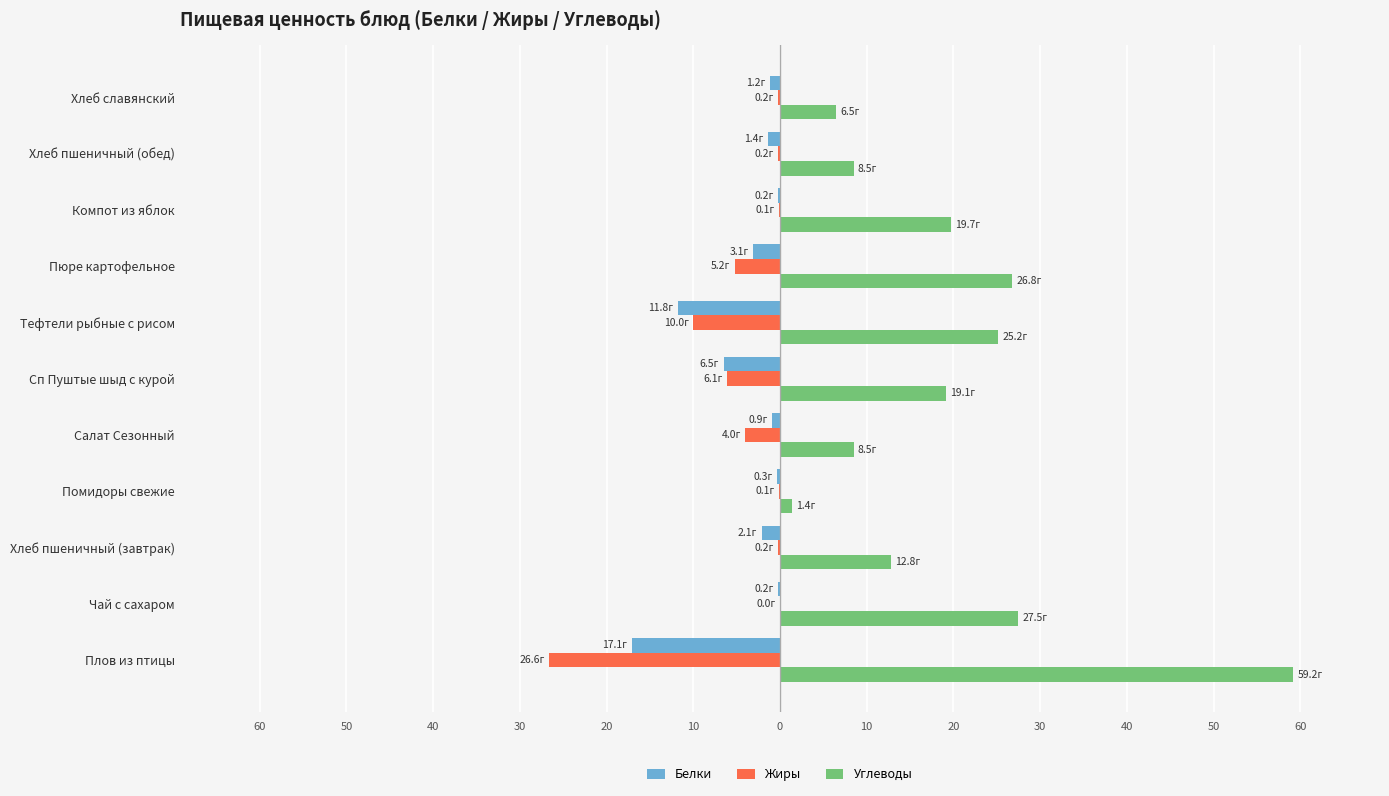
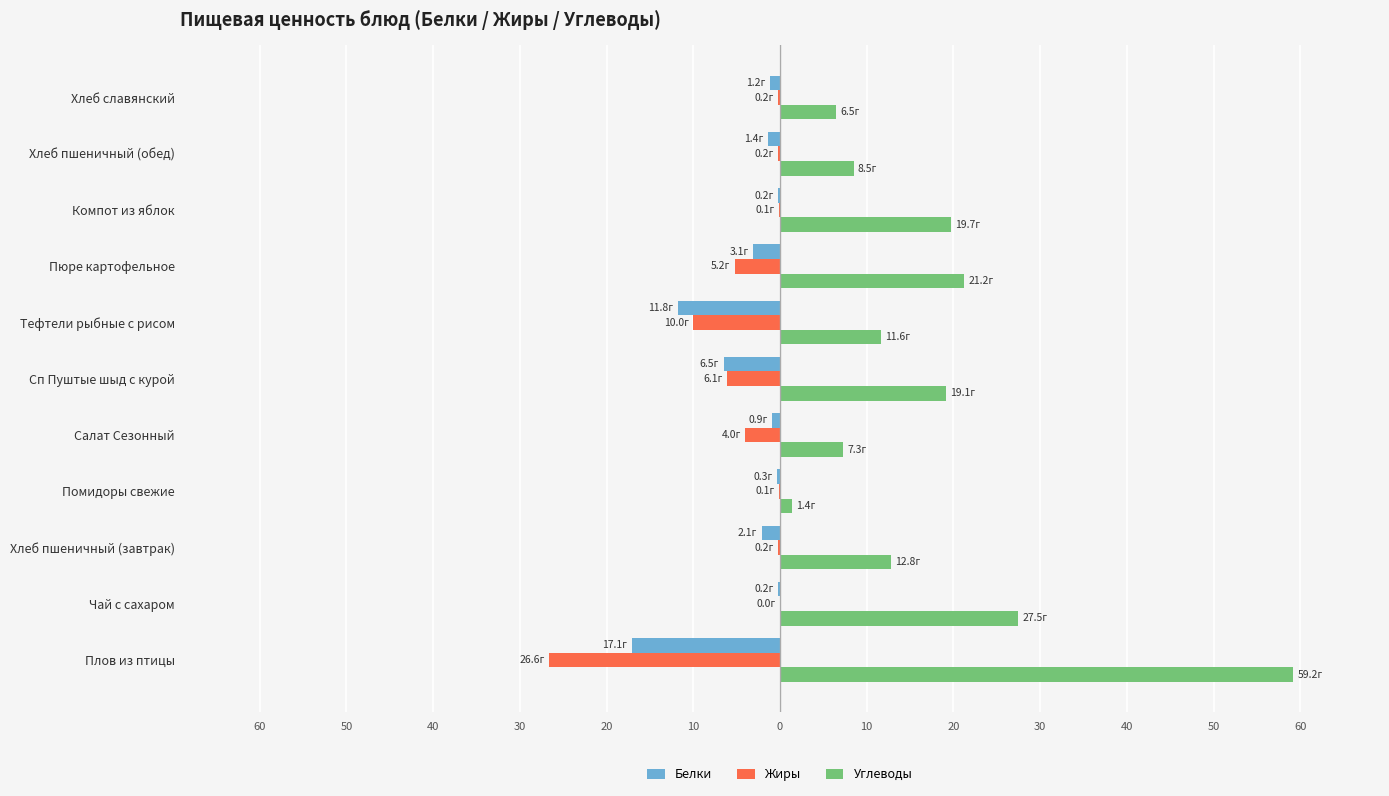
Углеводы, Пюре картофельное: 26.8г -> 21.2г
Углеводы, Тефтели рыбные с рисом: 25.2г -> 11.6г
Углеводы, Салат Сезонный: 8.5г -> 7.3г
